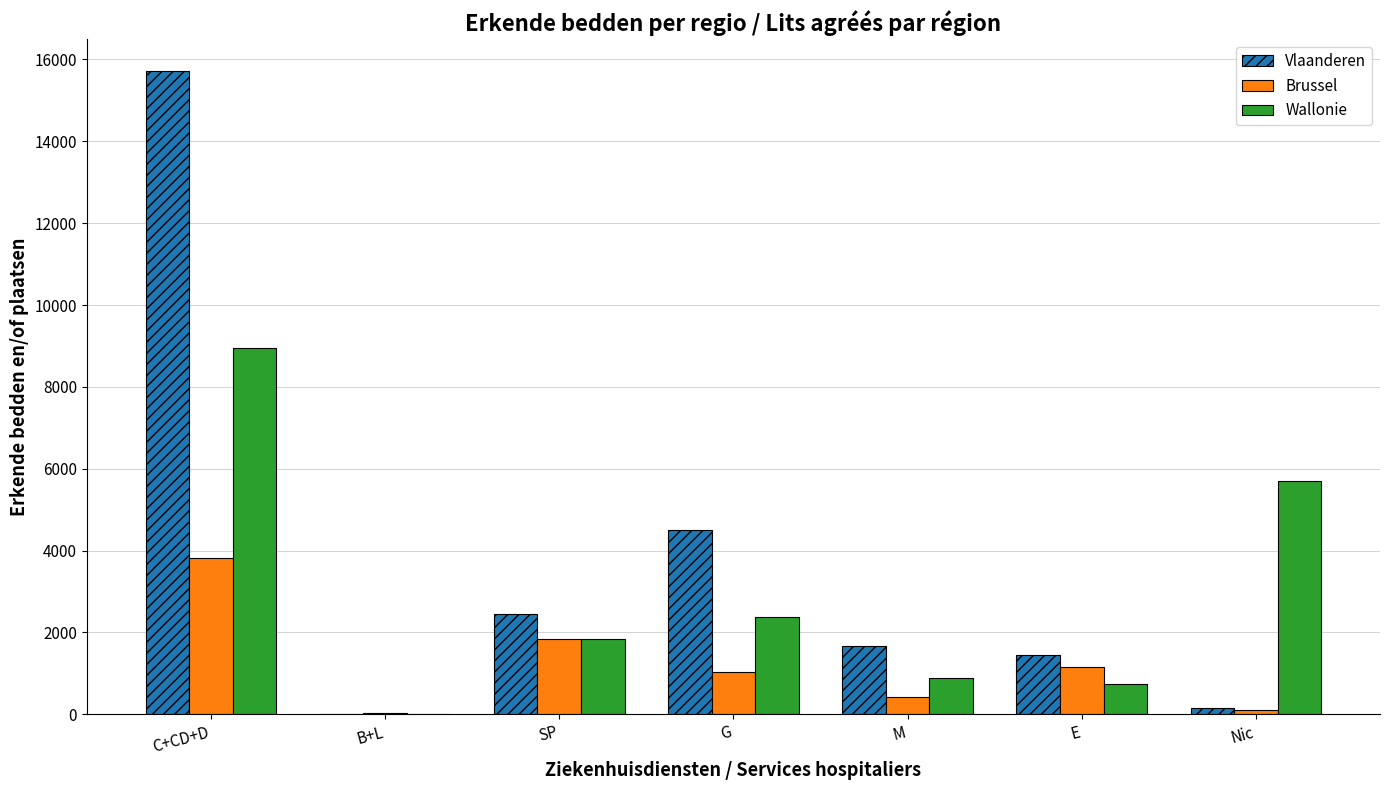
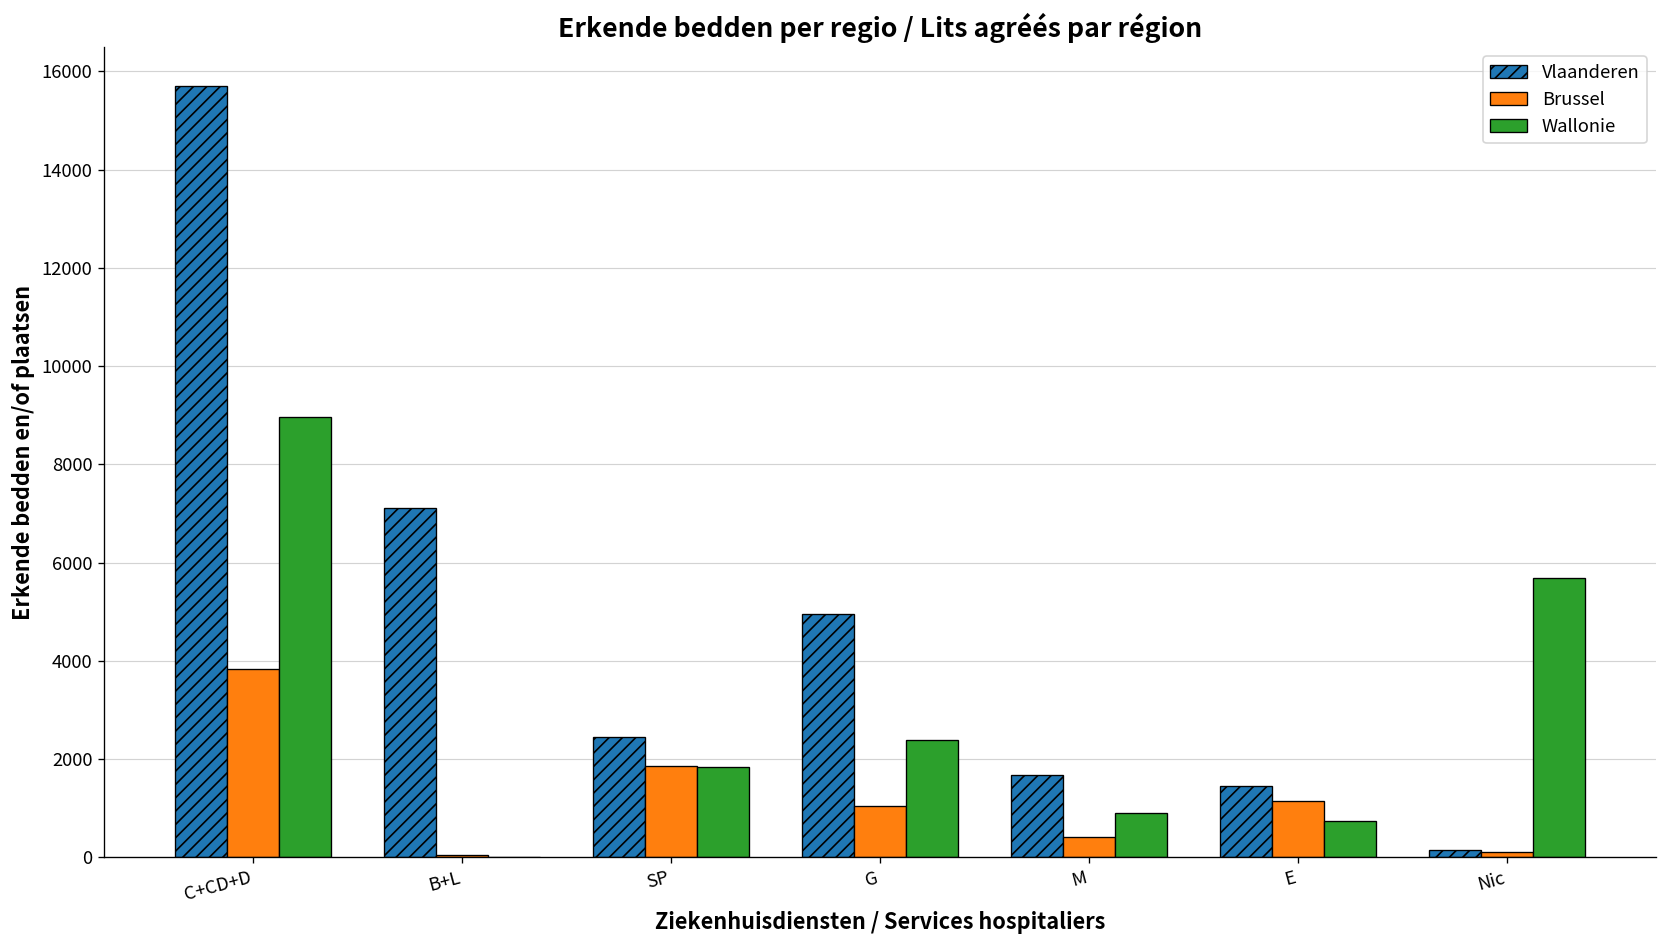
Vlaanderen, B+L: 0 -> 7100
Vlaanderen, G: 4500 -> 4900
